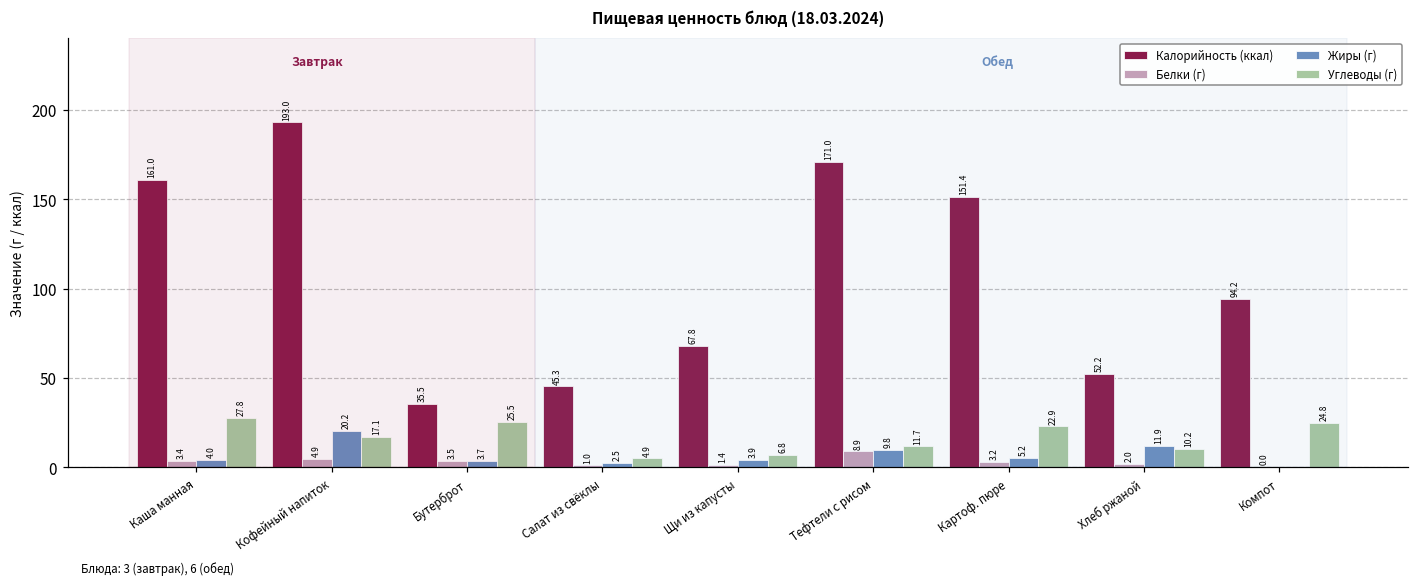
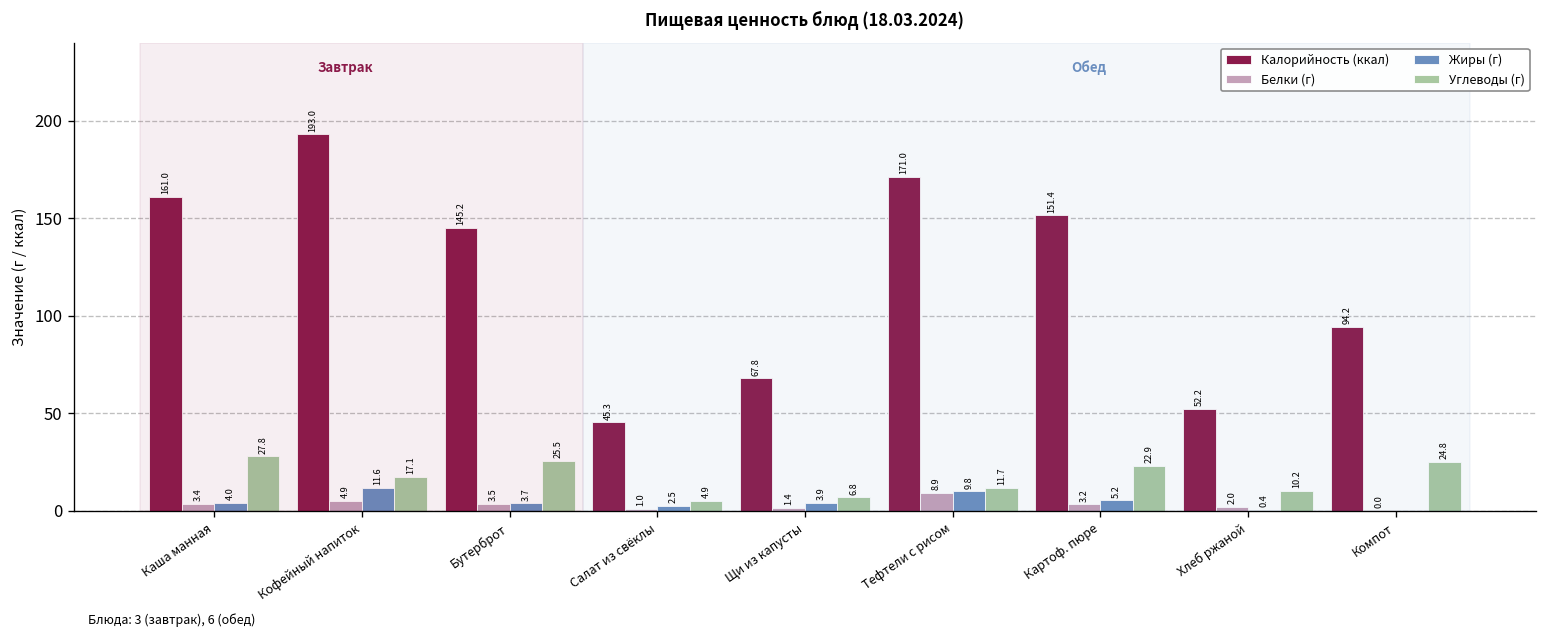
Жиры (г), Кофейный напиток: 20.2 -> 11.6
Калорийность (ккал), Бутерброт: 35.5 -> 145.2
Жиры (г), Хлеб ржаной: 11.9 -> 0.4
